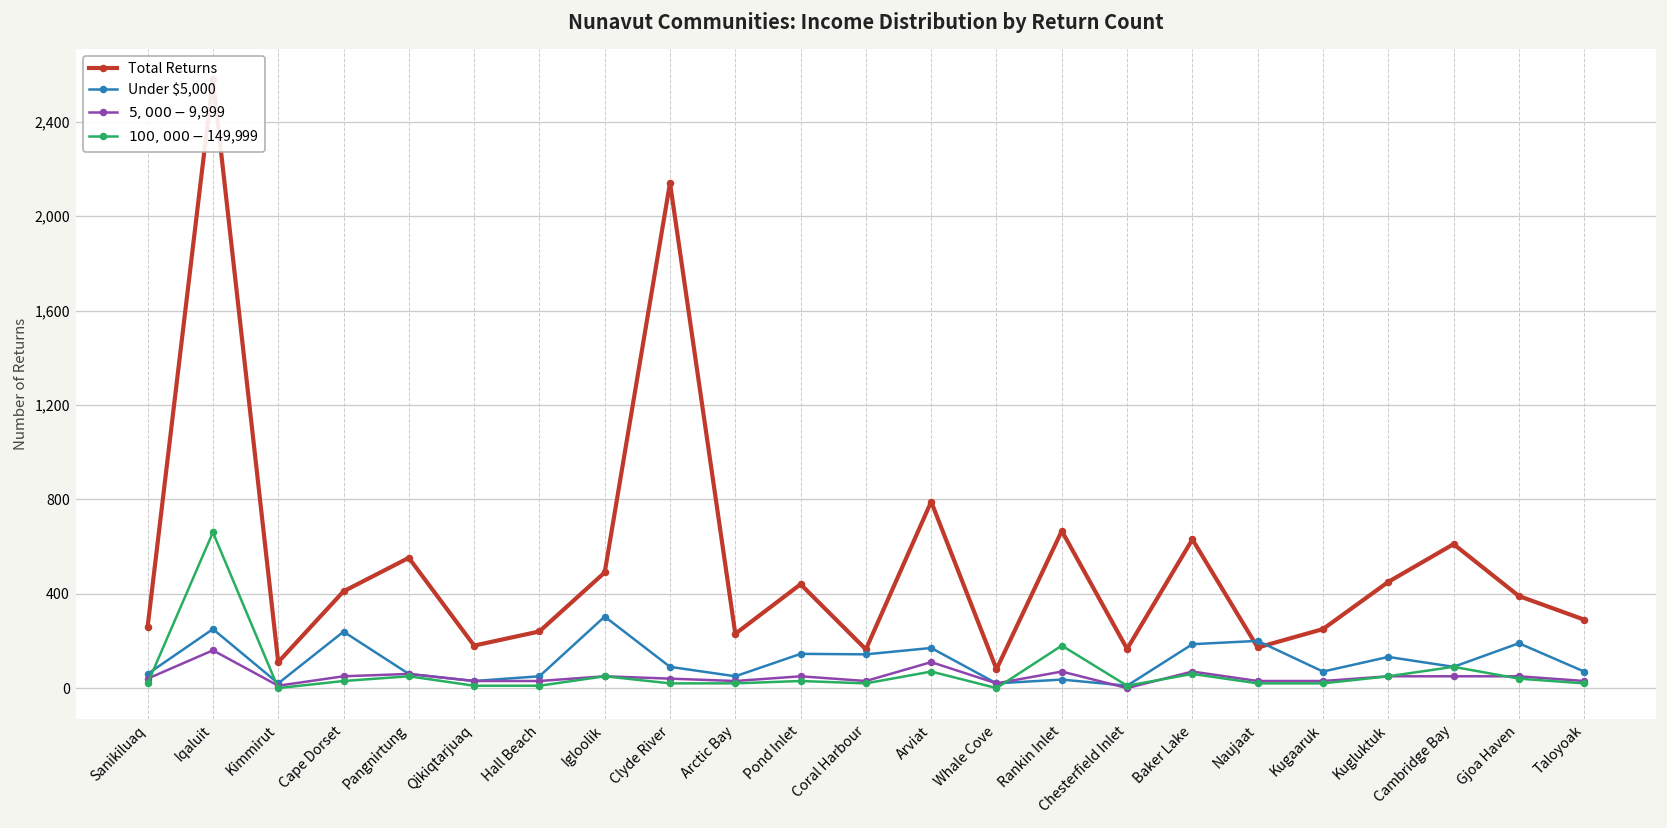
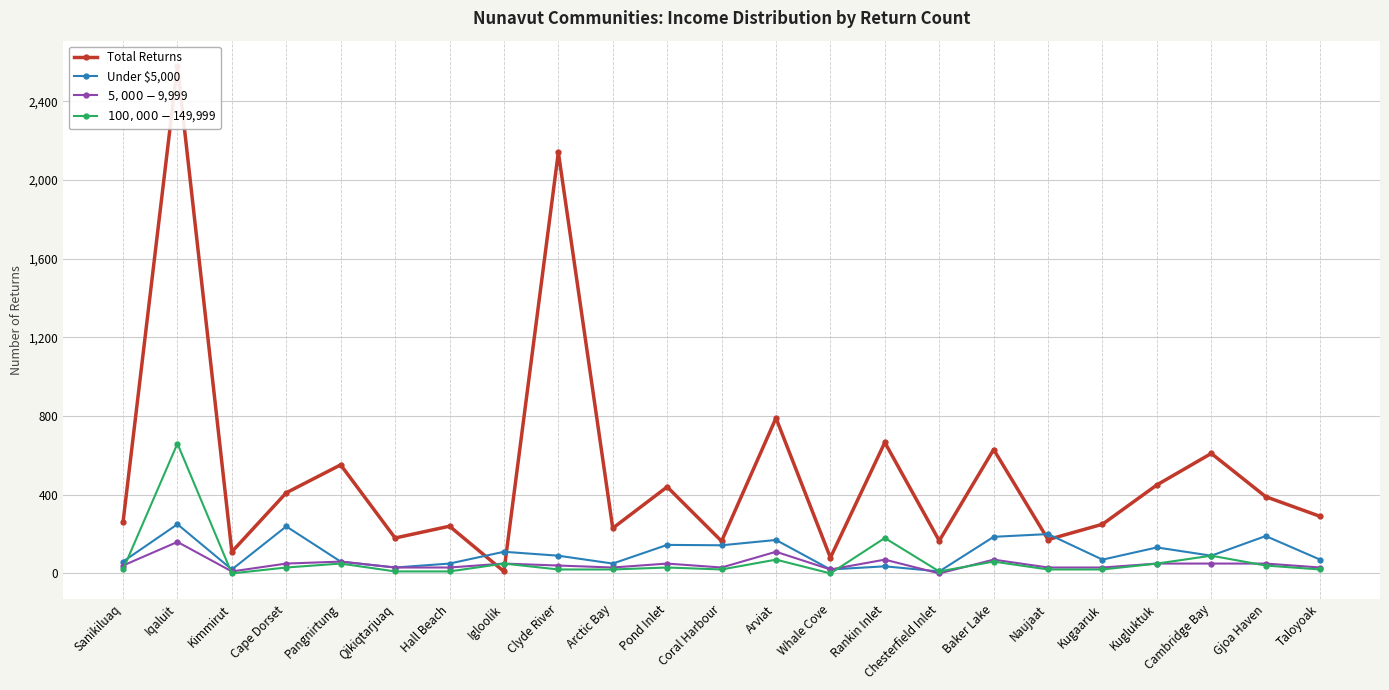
Total Returns, Igloolik: 490 -> 10
Under $5,000, Igloolik: 300 -> 110
